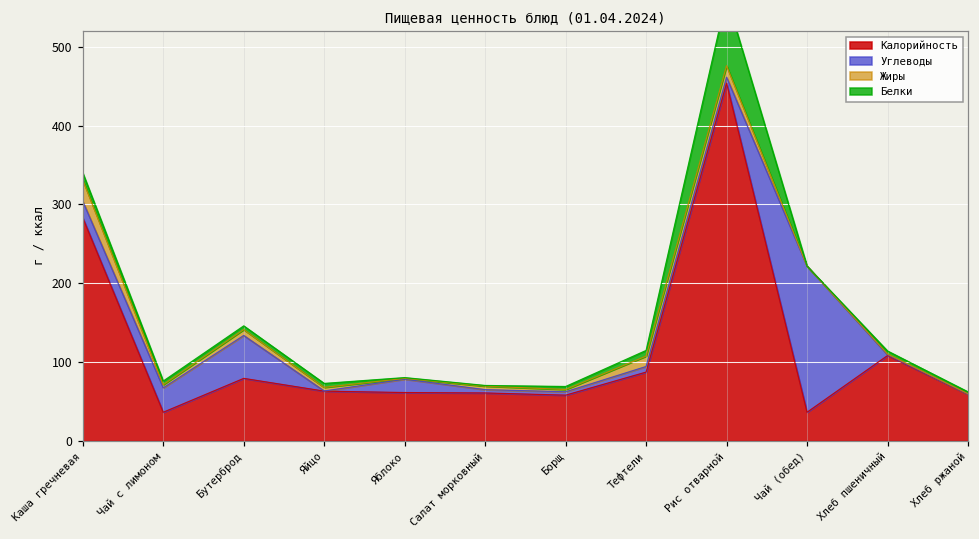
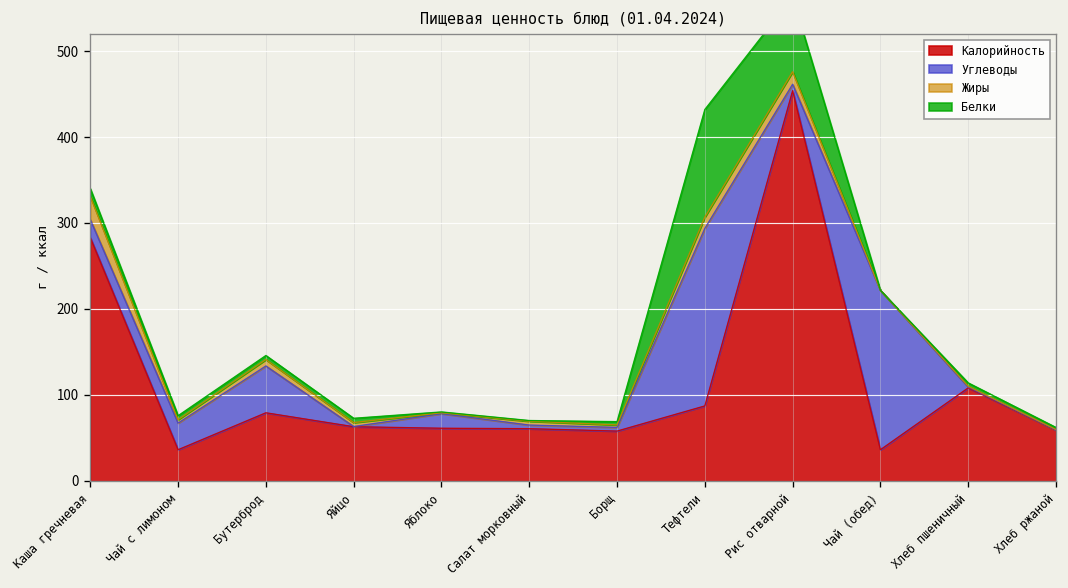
Углеводы, Тефтели: 10 -> 210
Белки, Тефтели: 10 -> 130
